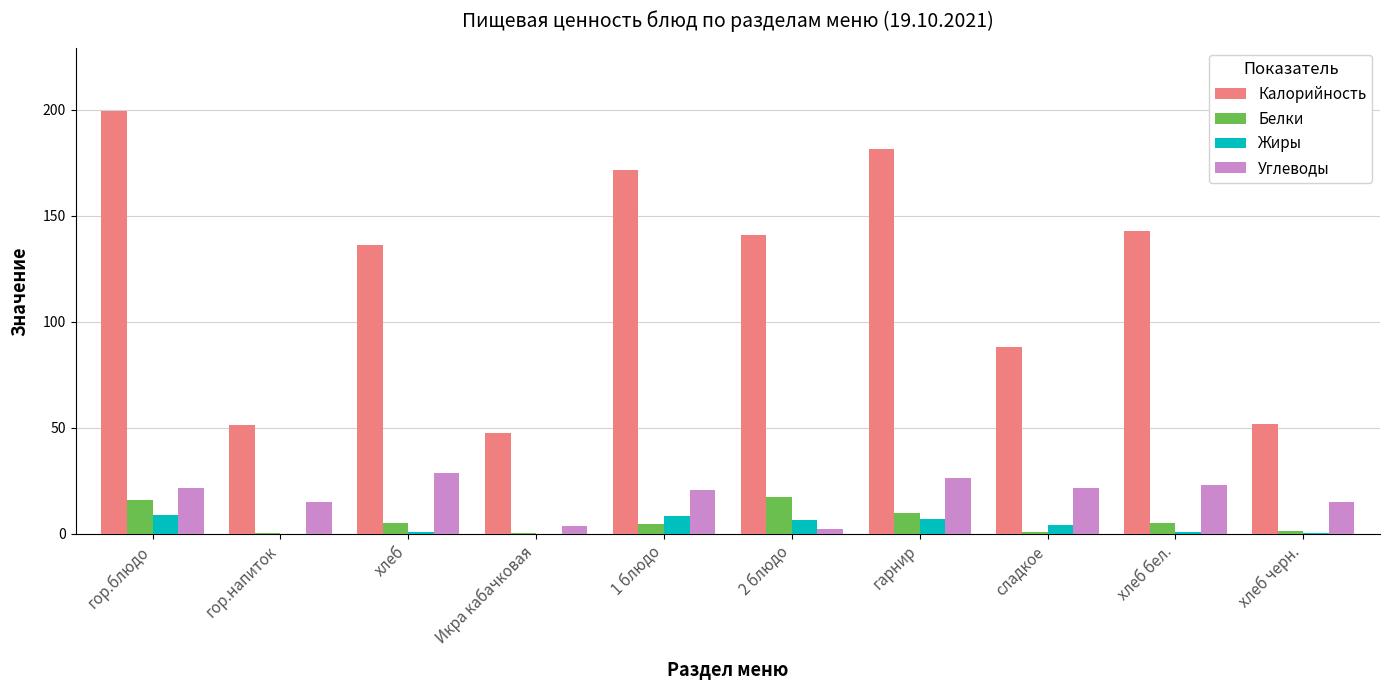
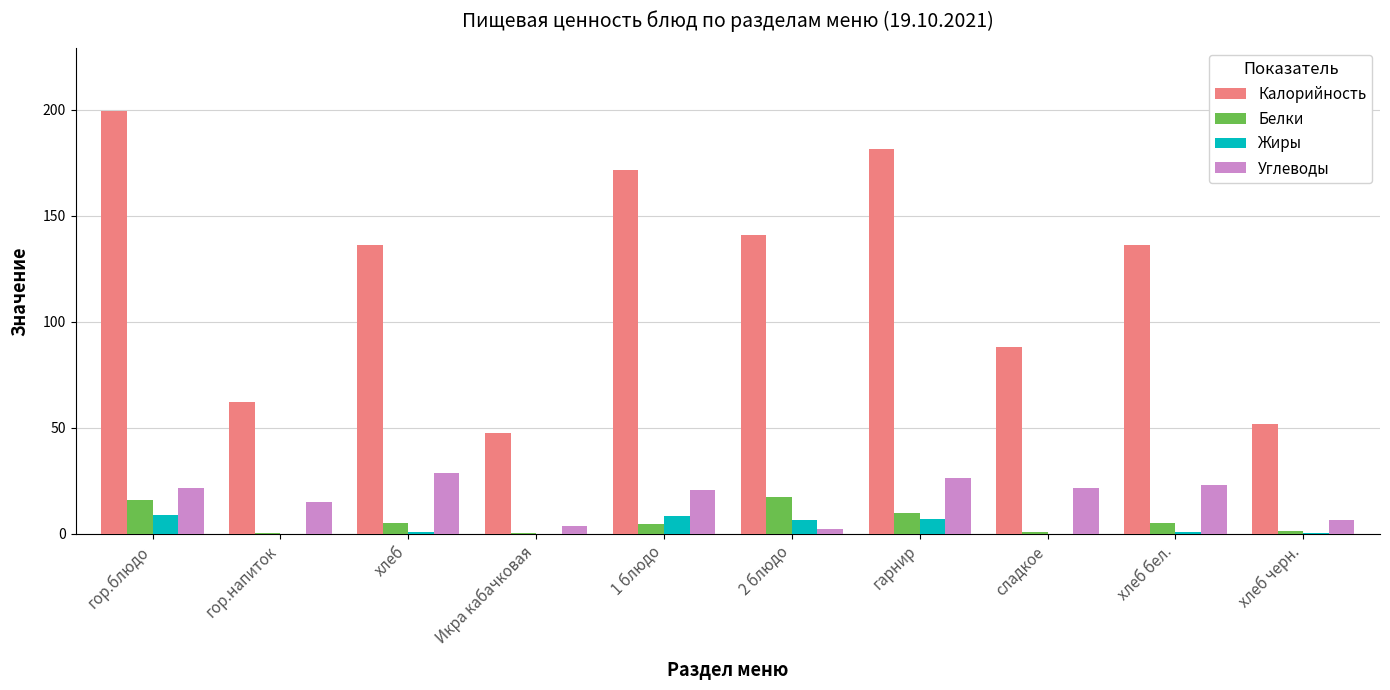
Калорийность, гор.напиток: 51 -> 62
Жиры, сладкое: 4 -> 0
Калорийность, хлеб бел.: 143 -> 136
Углеводы, хлеб черн.: 15 -> 7
